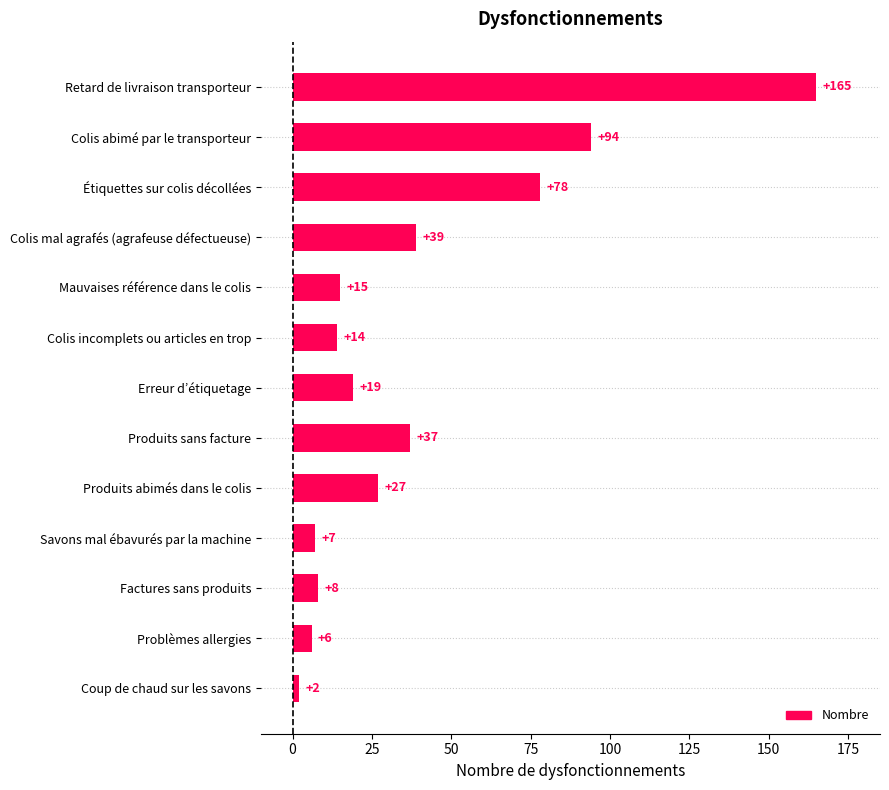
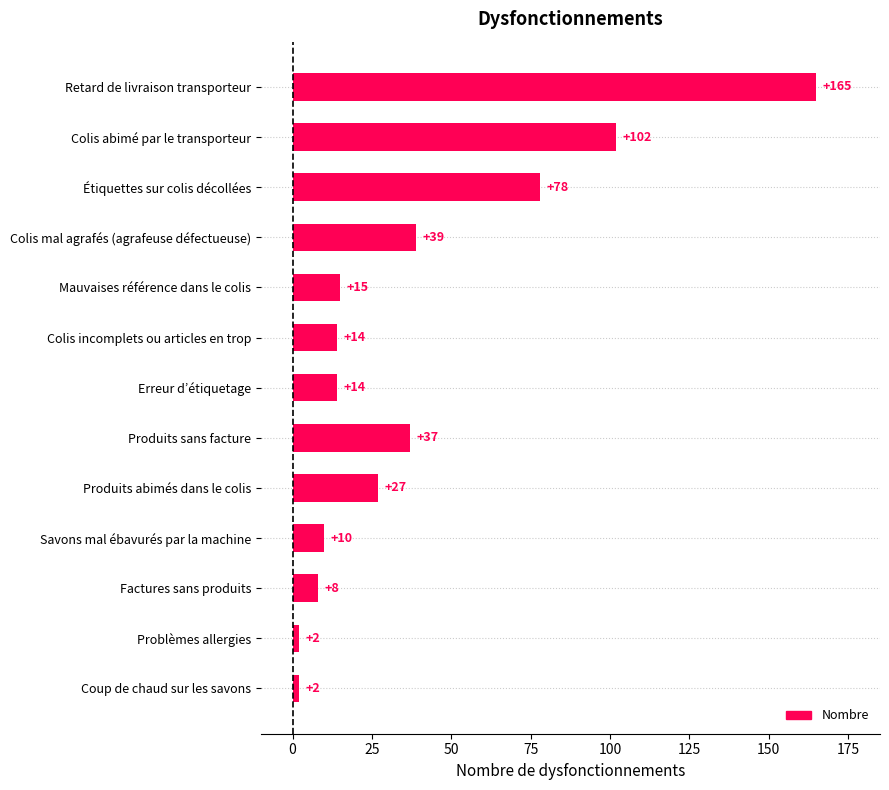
Colis abimé par le transporteur: +94 -> +102
Erreur d’étiquetage: +19 -> +14
Savons mal ébavurés par la machine: +7 -> +10
Problèmes allergies: +6 -> +2
